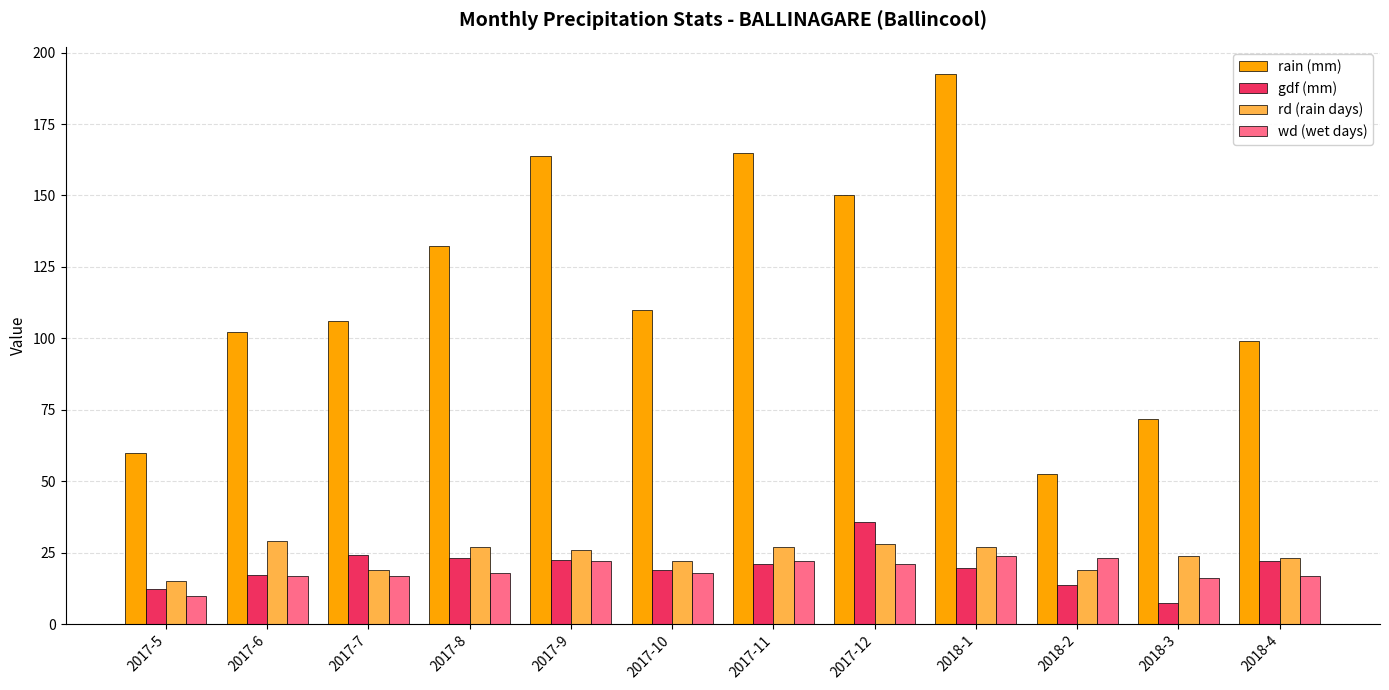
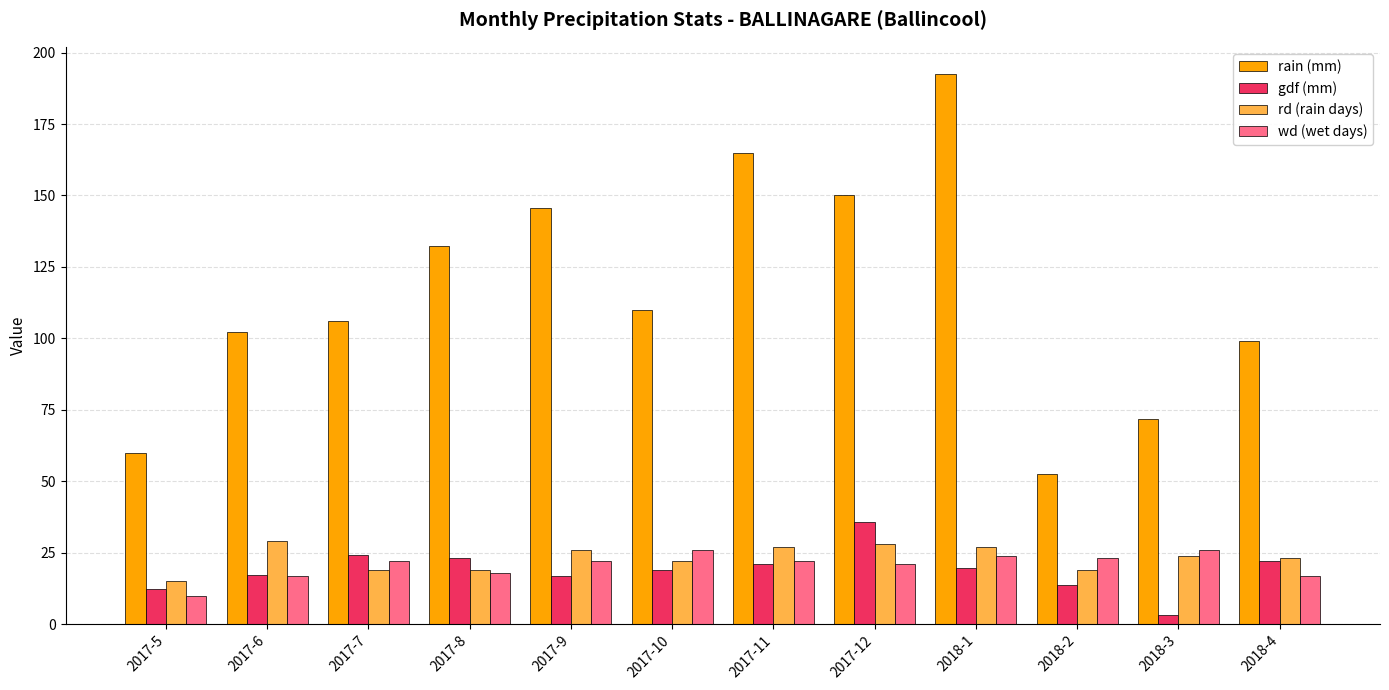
wd (wet days), 2017-7: 17 -> 22
rd (rain days), 2017-8: 27 -> 19
rain (mm), 2017-9: 164 -> 146
gdf (mm), 2017-9: 23 -> 17
wd (wet days), 2017-10: 18 -> 26
gdf (mm), 2018-3: 7 -> 3
wd (wet days), 2018-3: 16 -> 26
